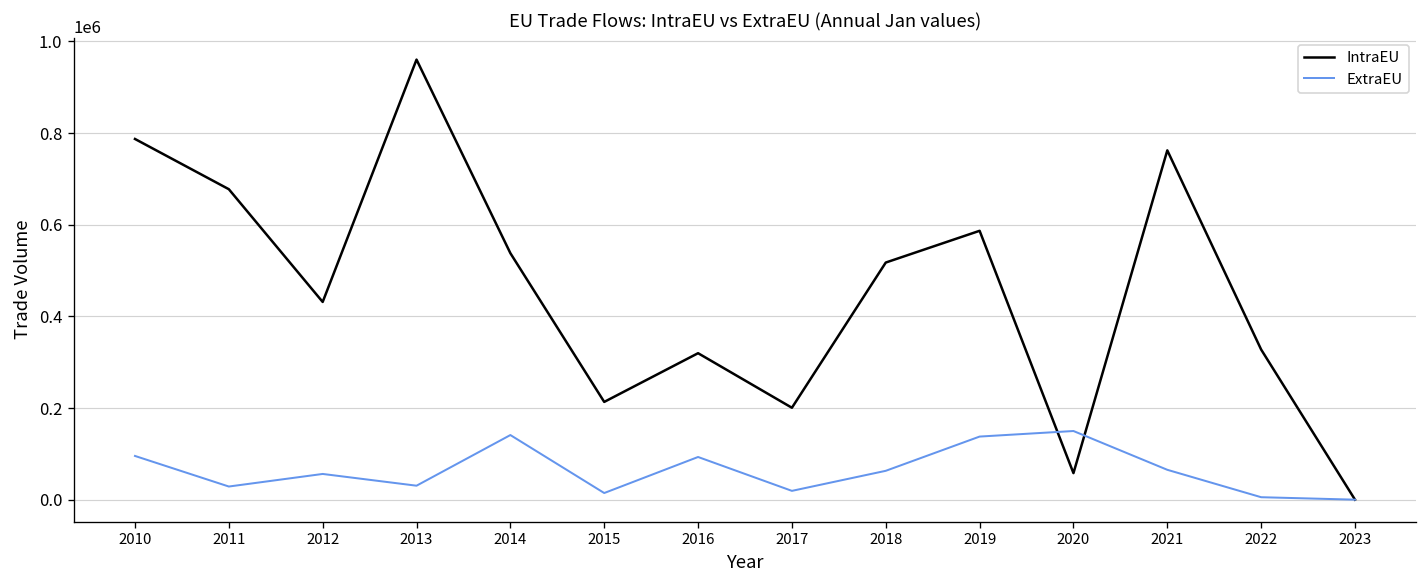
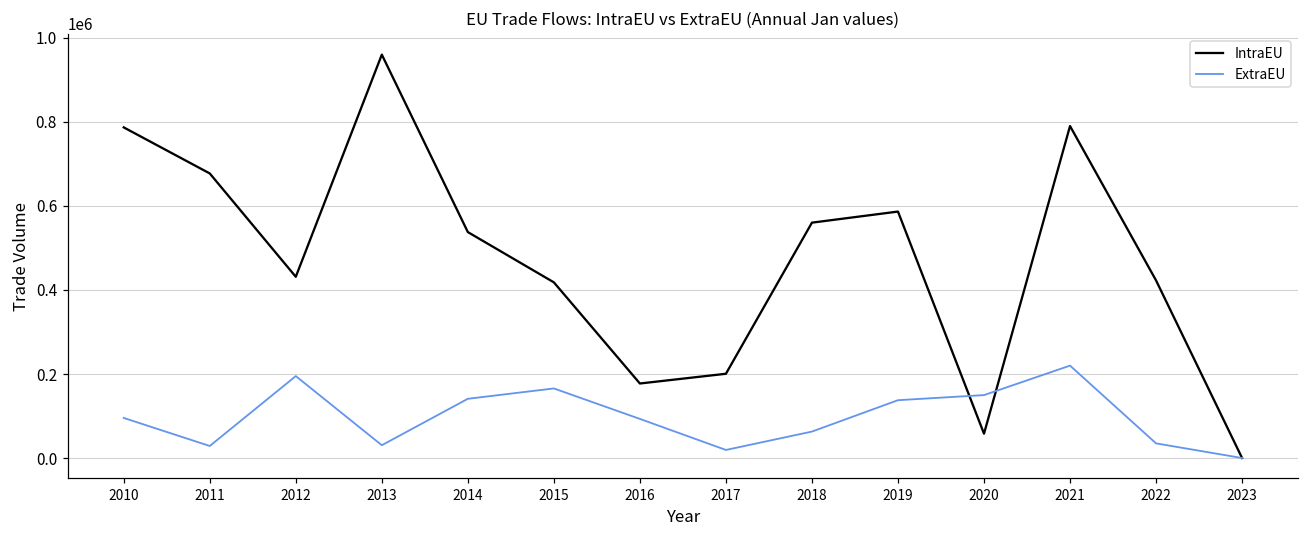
ExtraEU, 2012: 60000 -> 200000
IntraEU, 2015: 210000 -> 420000
ExtraEU, 2015: 10000 -> 170000
IntraEU, 2016: 320000 -> 180000
IntraEU, 2018: 520000 -> 560000
IntraEU, 2021: 760000 -> 790000
ExtraEU, 2021: 70000 -> 220000
IntraEU, 2022: 330000 -> 420000
ExtraEU, 2022: 10000 -> 30000
